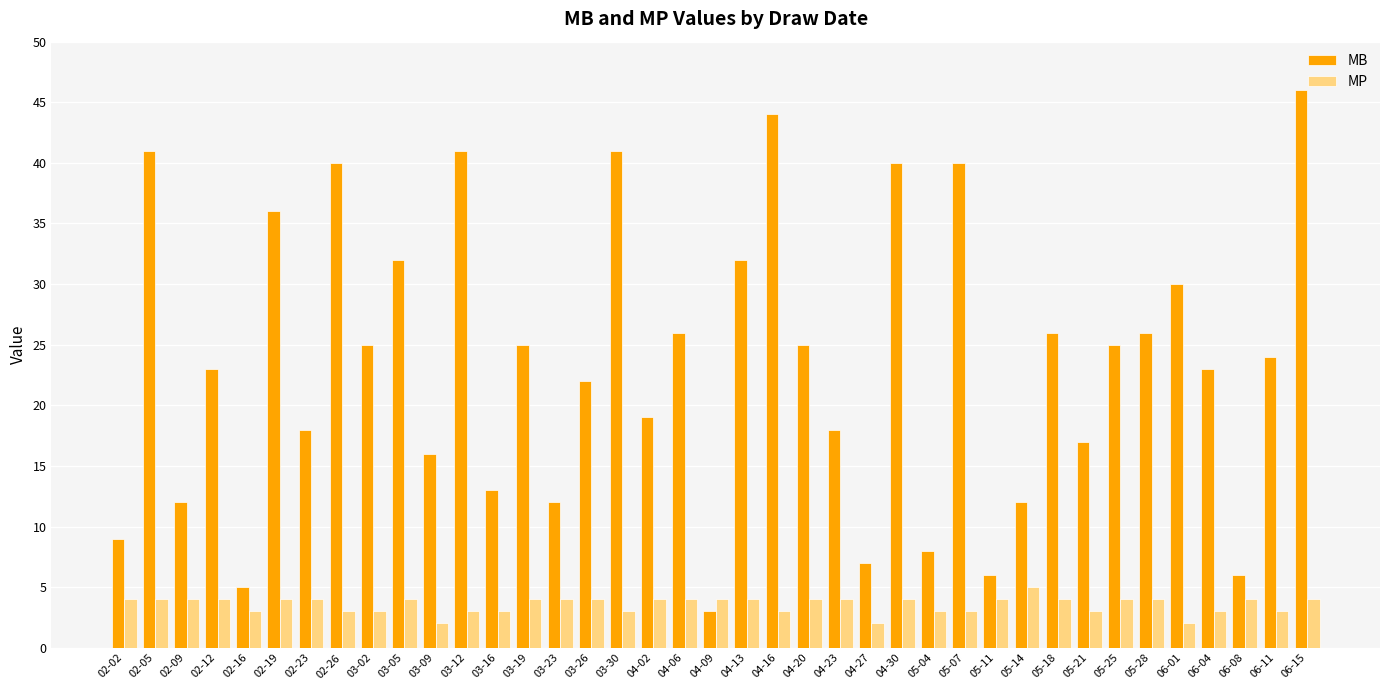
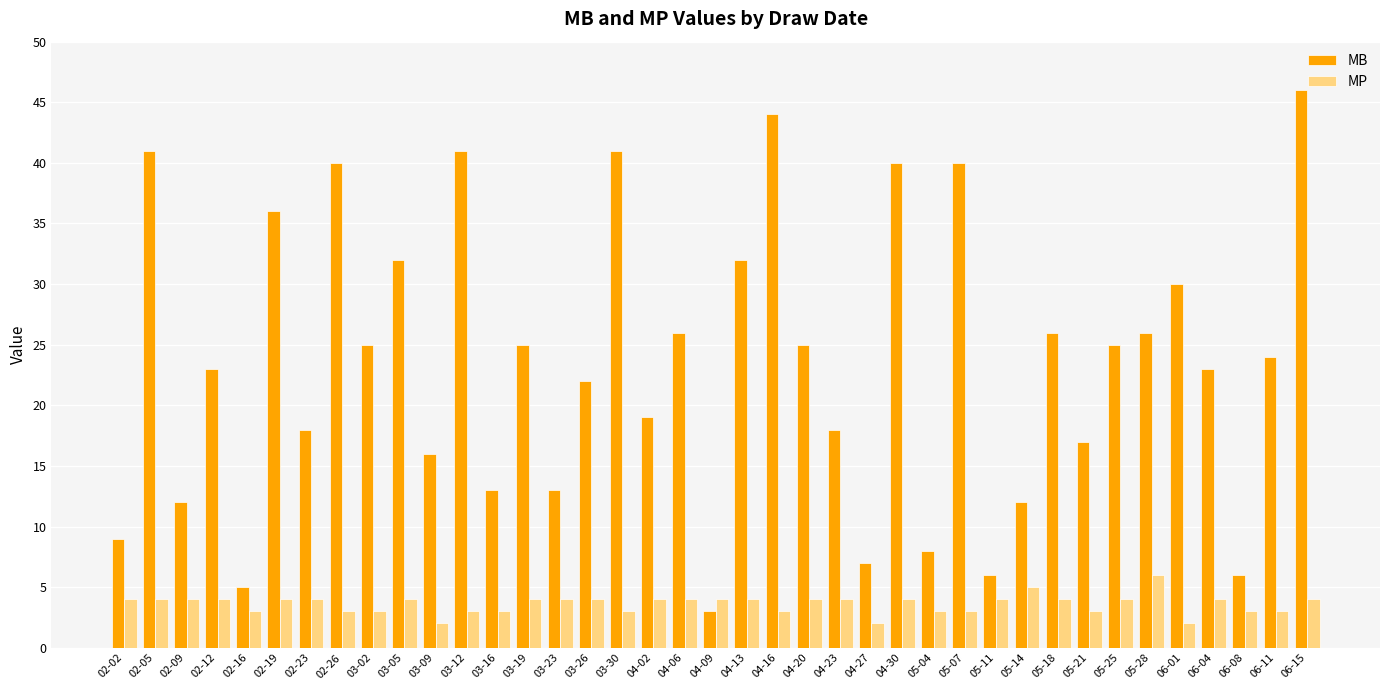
MB, 03-23: 12 -> 13
MP, 05-28: 4 -> 6
MP, 06-04: 3 -> 4
MP, 06-08: 4 -> 3
